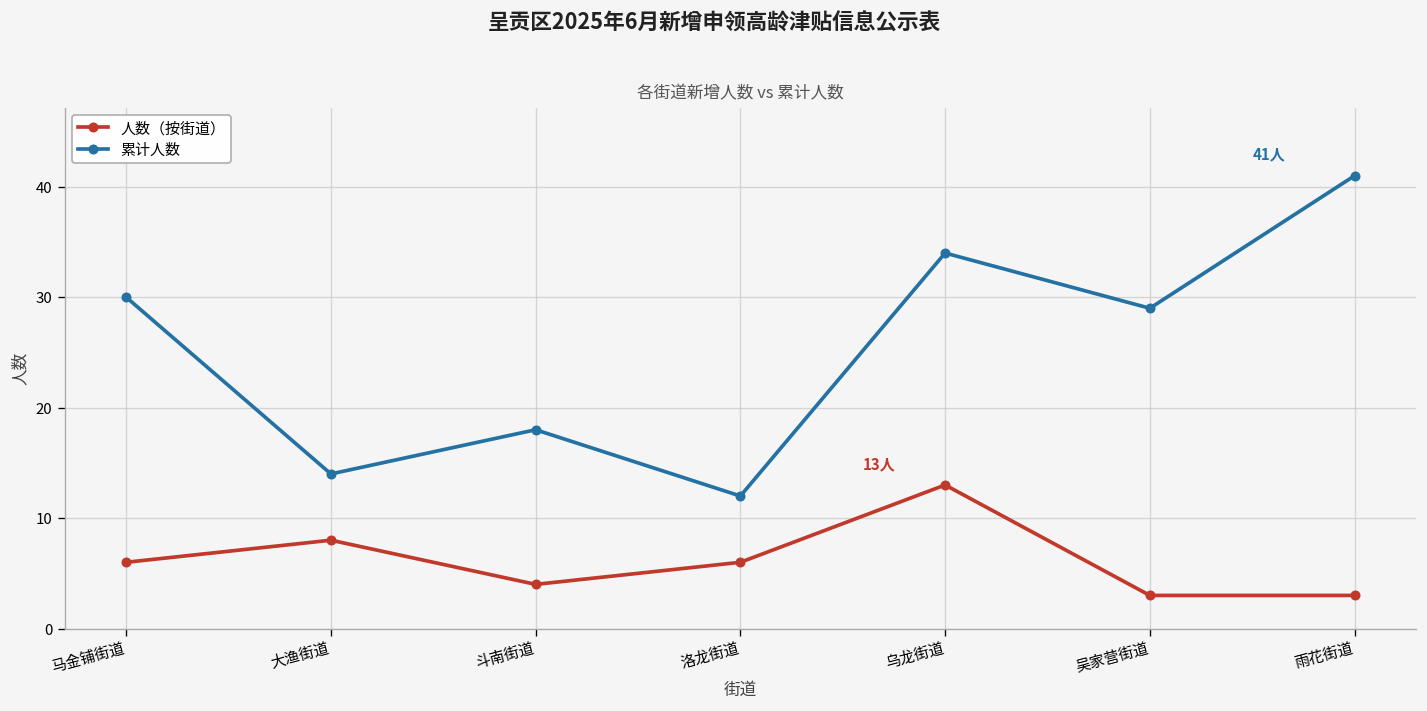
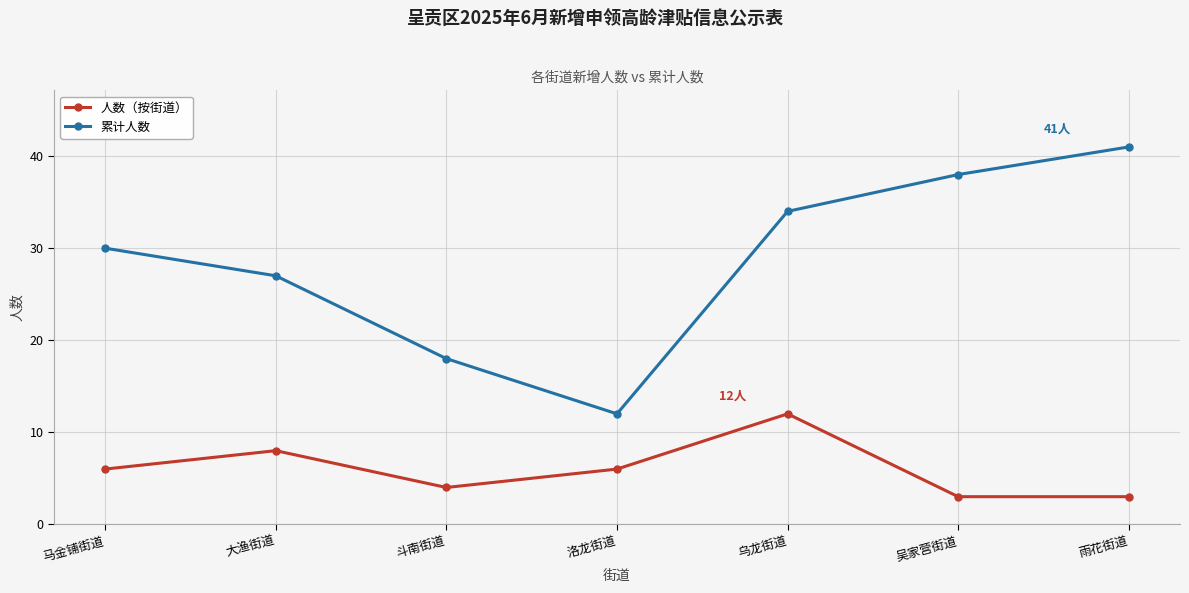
累计人数, 大渔街道: 14 -> 27
人数（按街道）, 乌龙街道: 13人 -> 12人
累计人数, 吴家营街道: 29 -> 38
